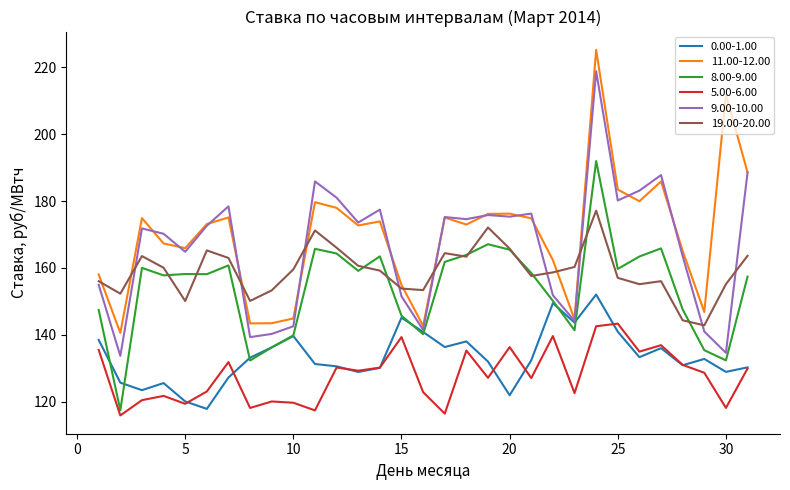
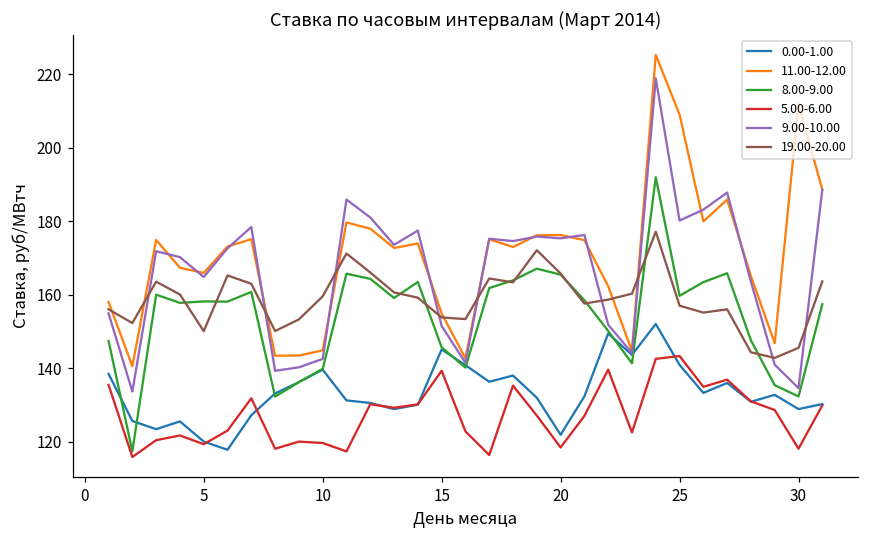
5.00-6.00, 20: 136 -> 118
11.00-12.00, 25: 183 -> 209
19.00-20.00, 30: 155 -> 146
